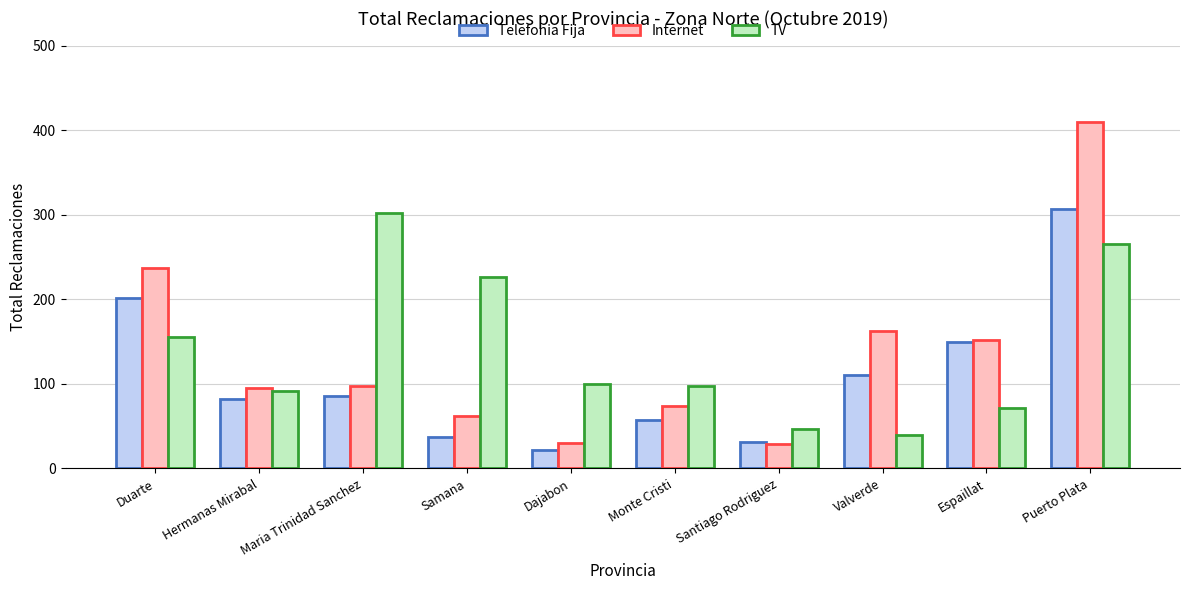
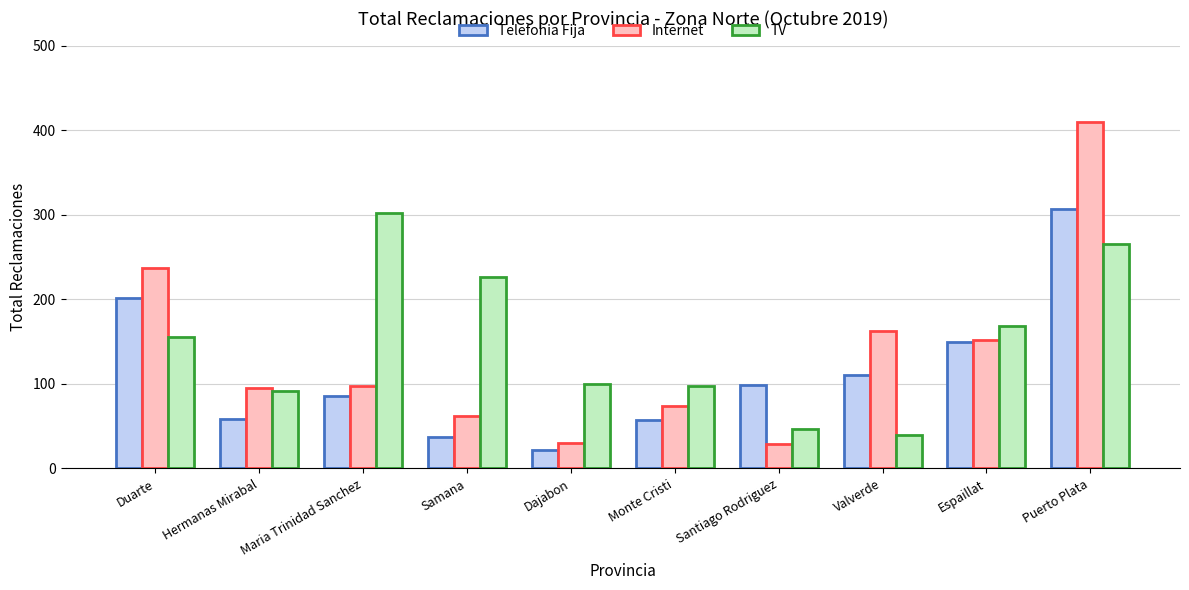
Telefonia Fija, Hermanas Mirabal: 80 -> 60
Telefonia Fija, Santiago Rodriguez: 30 -> 100
TV, Espaillat: 70 -> 170
